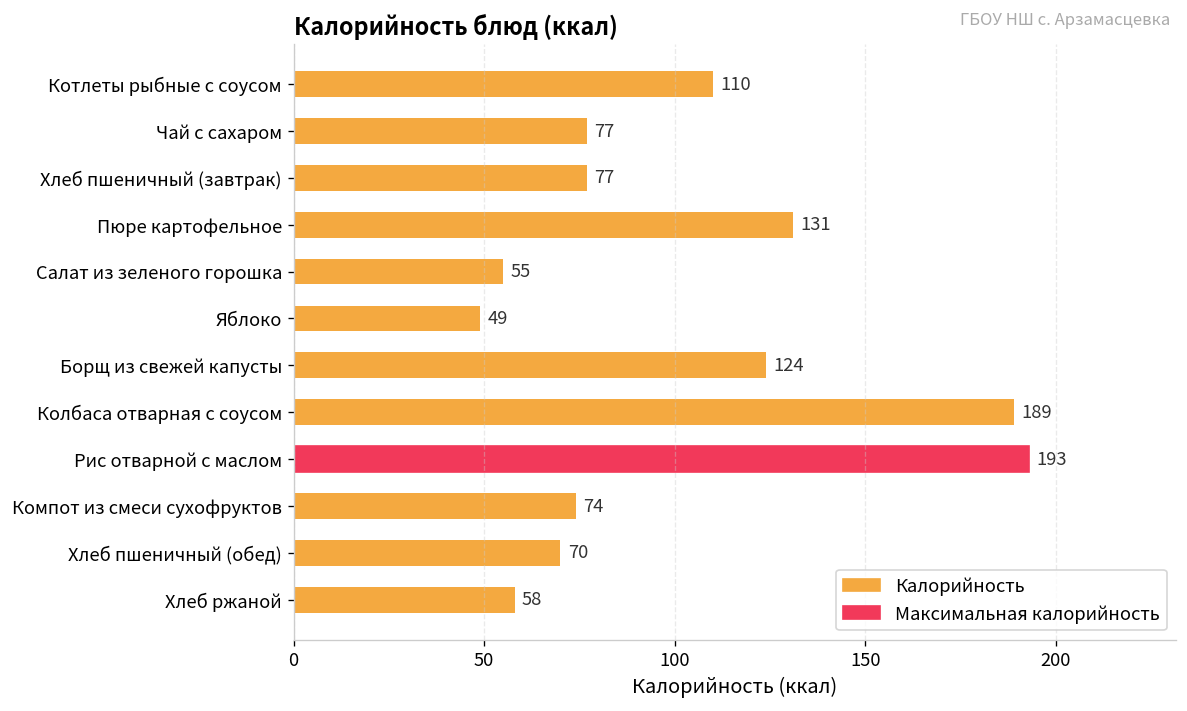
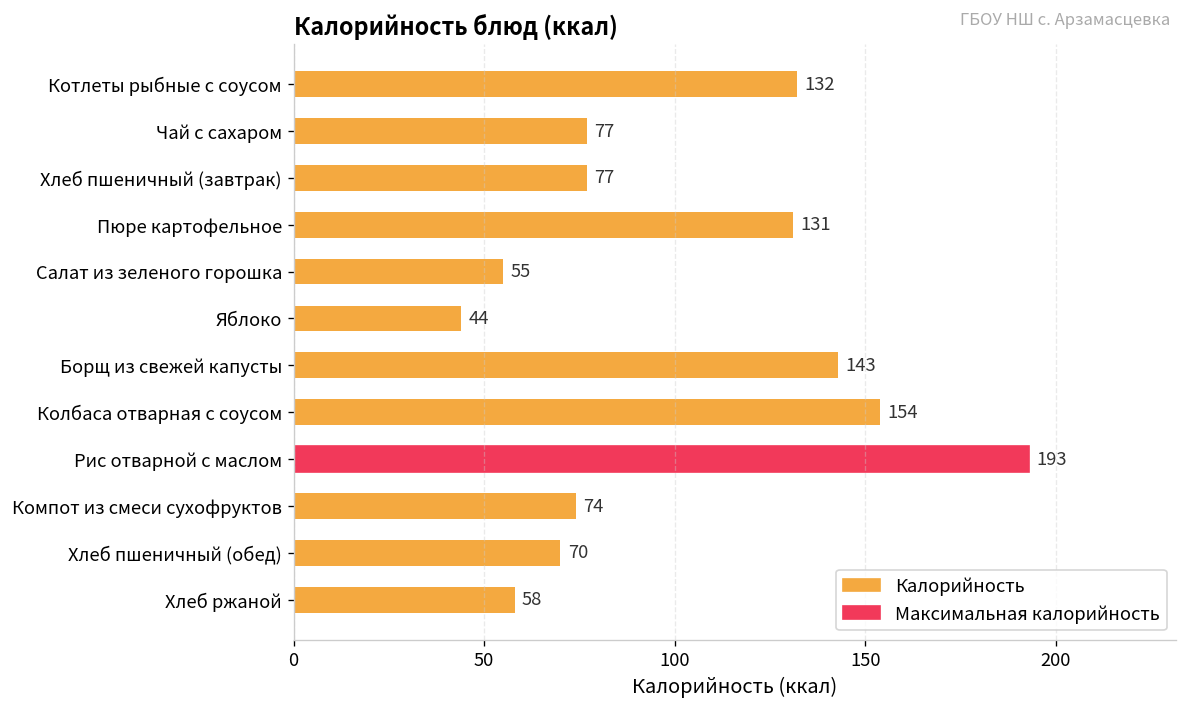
Котлеты рыбные с соусом: 110 -> 132
Яблоко: 49 -> 44
Борщ из свежей капусты: 124 -> 143
Колбаса отварная с соусом: 189 -> 154
